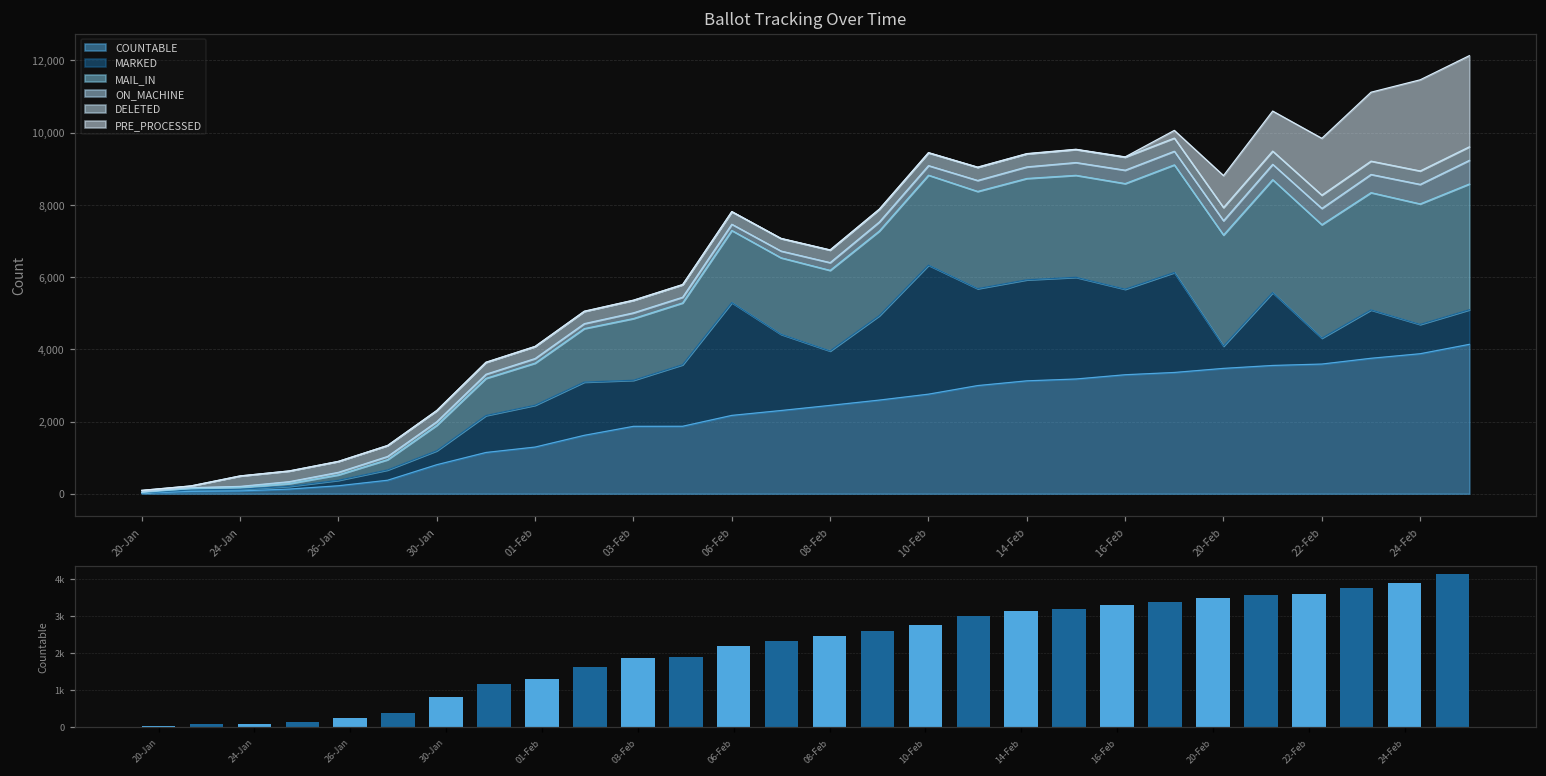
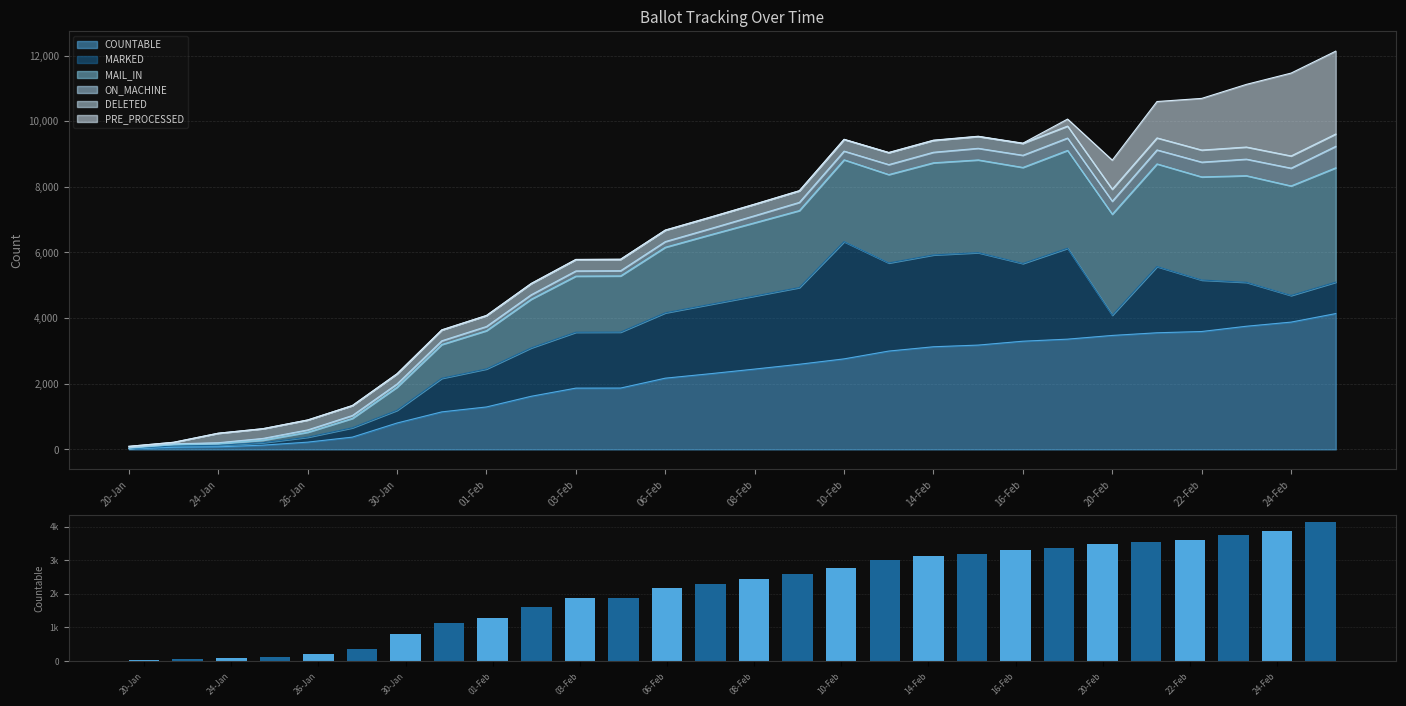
Ballot Tracking Over Time, MARKED, 03-Feb: 1,300 -> 1,700
Ballot Tracking Over Time, MARKED, 06-Feb: 3,100 -> 2,000
Ballot Tracking Over Time, MARKED, 08-Feb: 1,500 -> 2,200
Ballot Tracking Over Time, MARKED, 22-Feb: 700 -> 1,600
